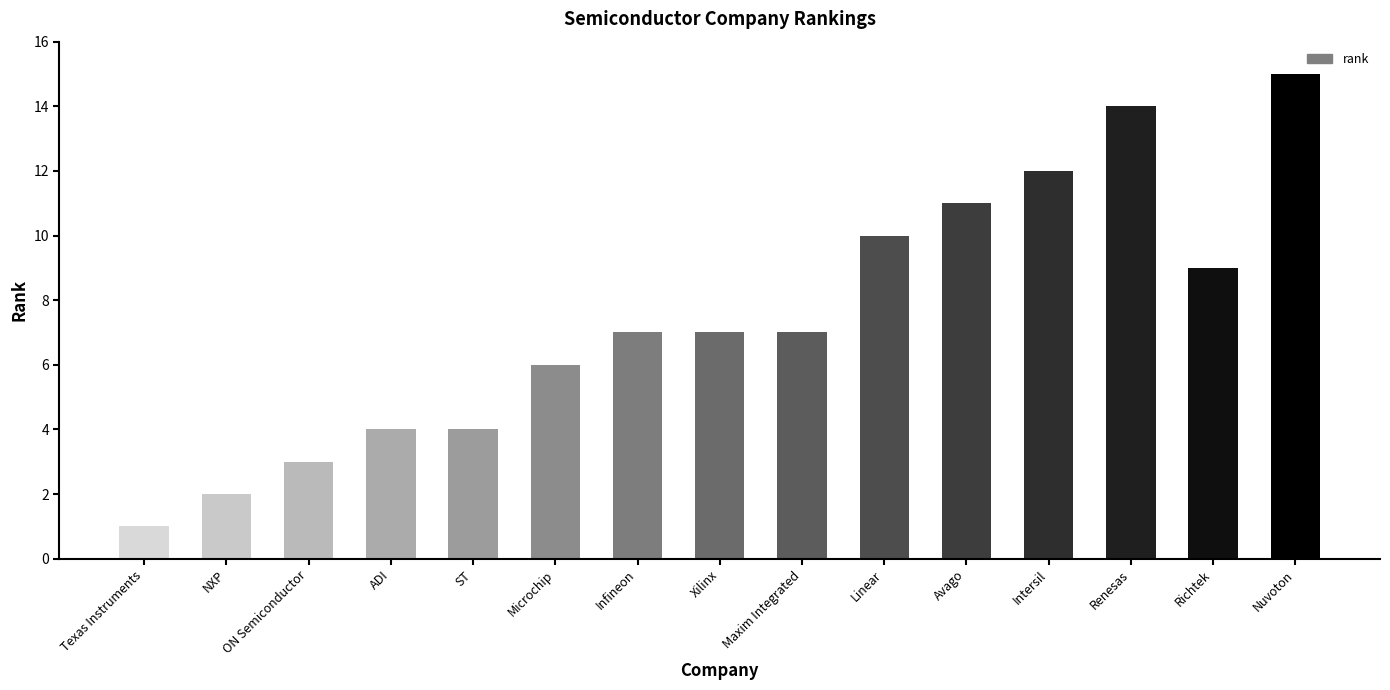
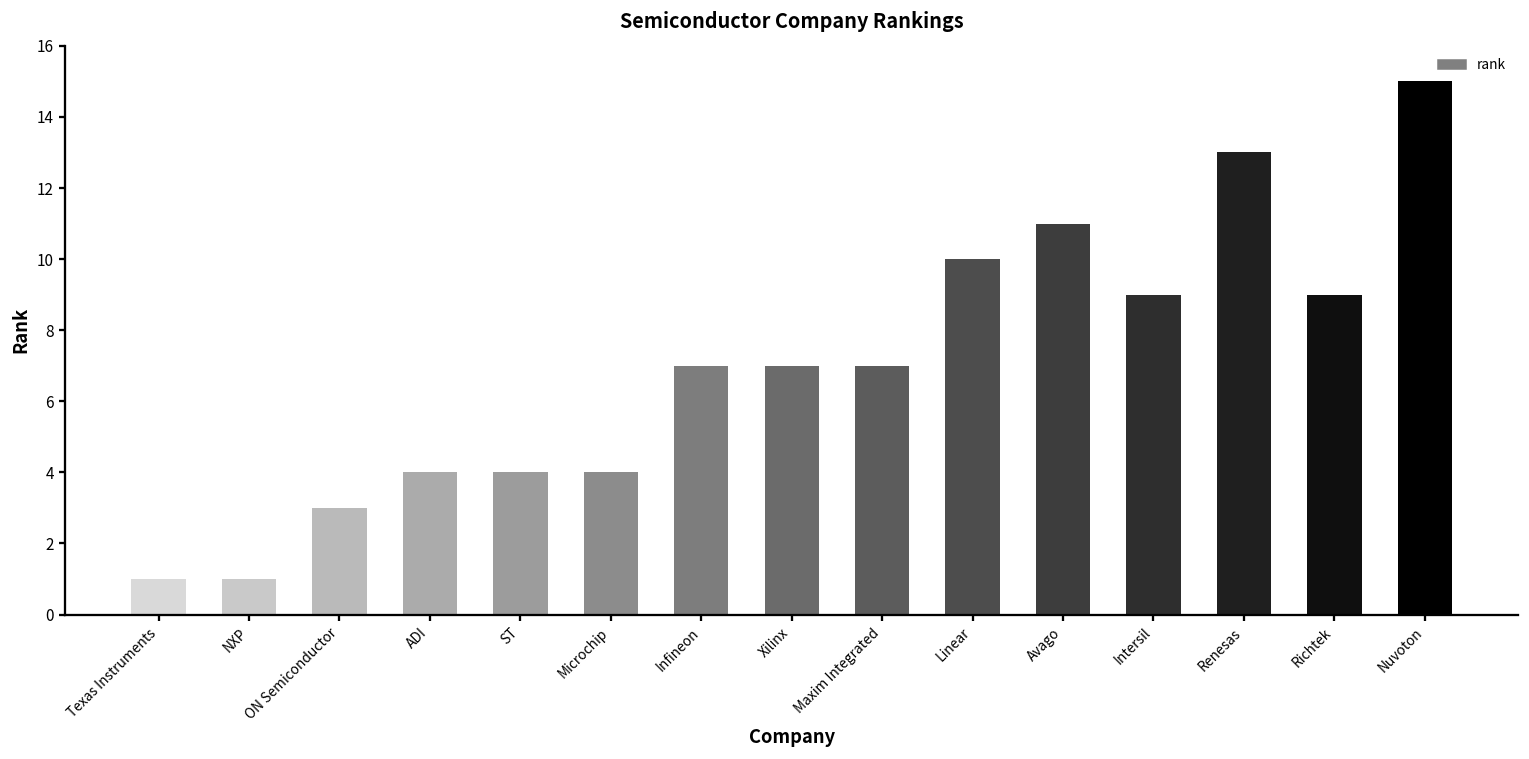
NXP: 2 -> 1
Microchip: 6 -> 4
Intersil: 12 -> 9
Renesas: 14 -> 13
